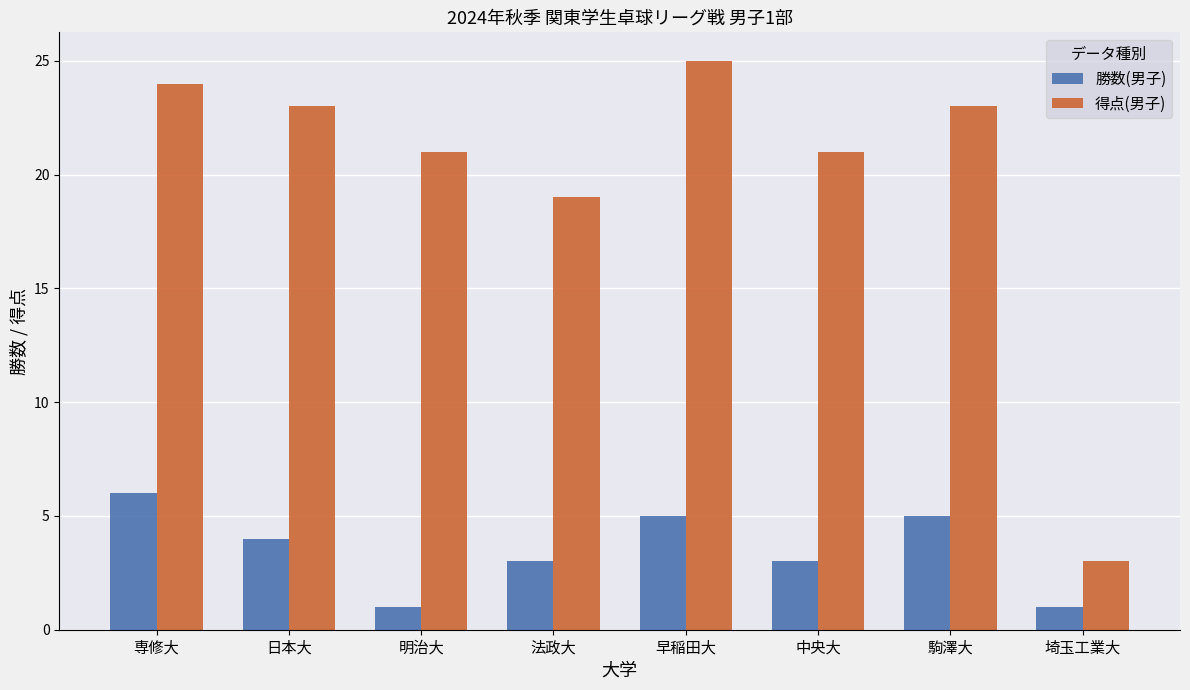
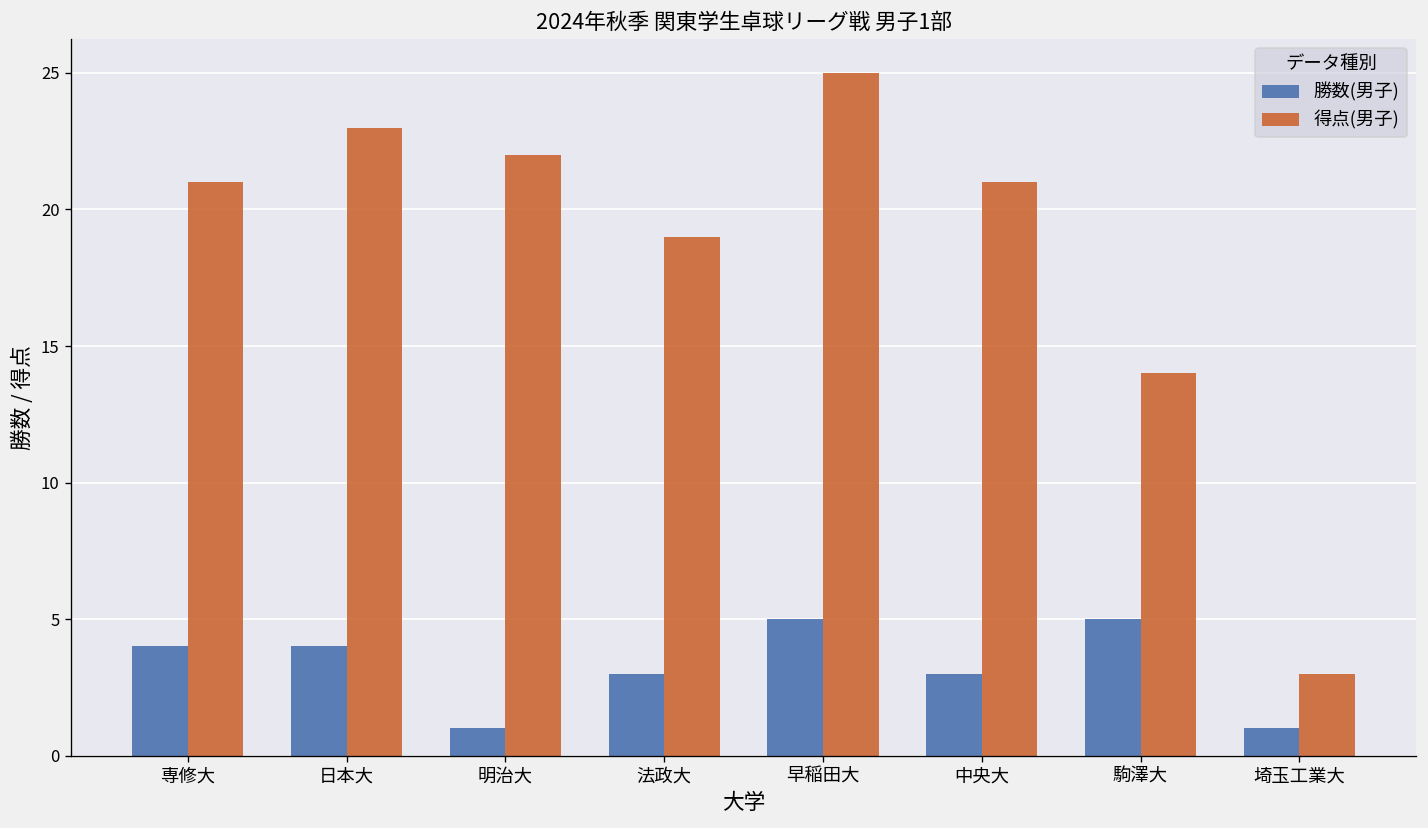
勝数(男子), 専修大: 6 -> 4
得点(男子), 専修大: 24 -> 21
得点(男子), 明治大: 21 -> 22
得点(男子), 駒澤大: 23 -> 14
